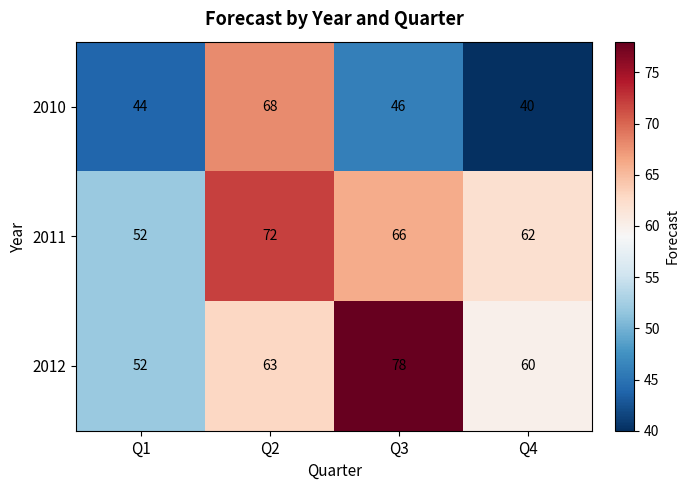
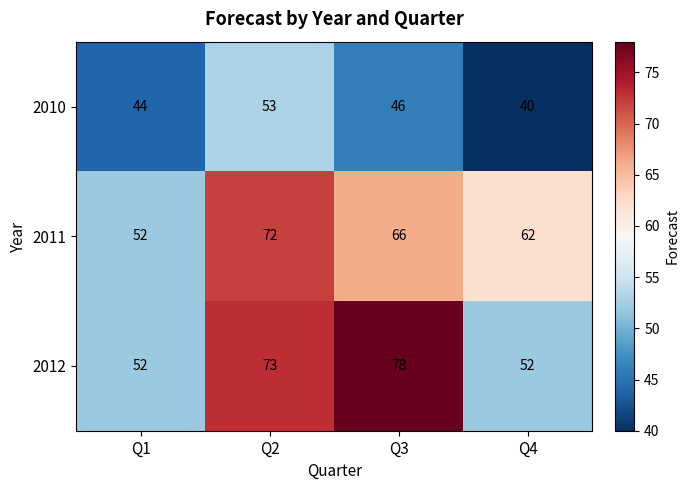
2010, Q2: 68 -> 53
2012, Q2: 63 -> 73
2012, Q4: 60 -> 52
